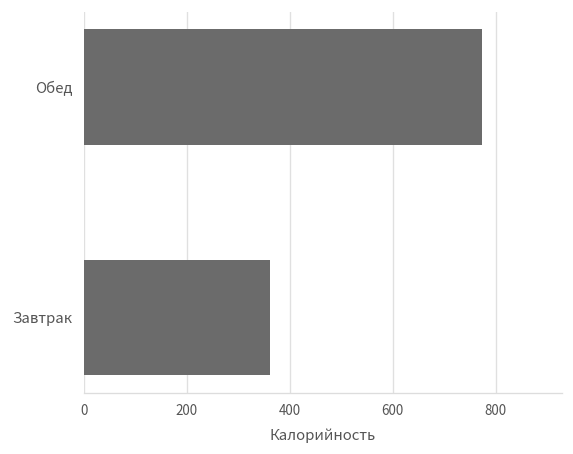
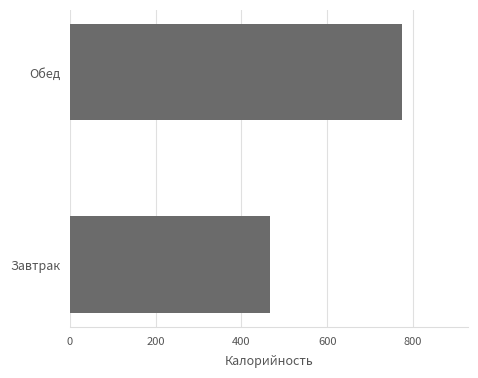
Завтрак: 360 -> 470
